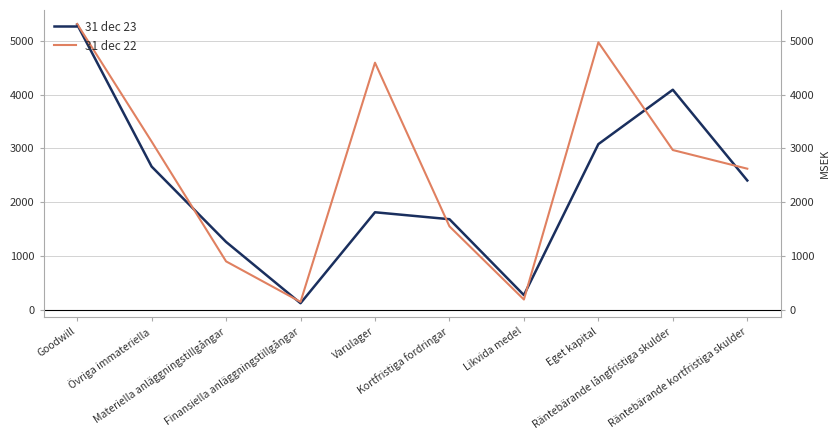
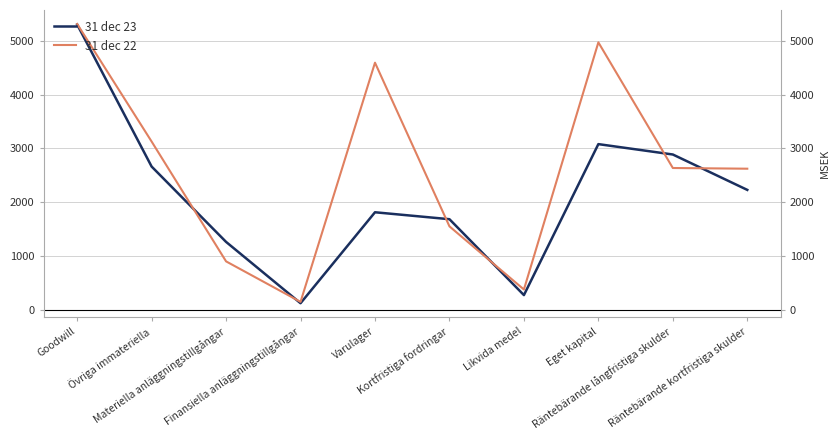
31 dec 22, Likvida medel: 200 -> 400
31 dec 23, Räntebärande långfristiga skulder: 4100 -> 2900
31 dec 22, Räntebärande långfristiga skulder: 3000 -> 2600
31 dec 23, Räntebärande kortfristiga skulder: 2400 -> 2200
